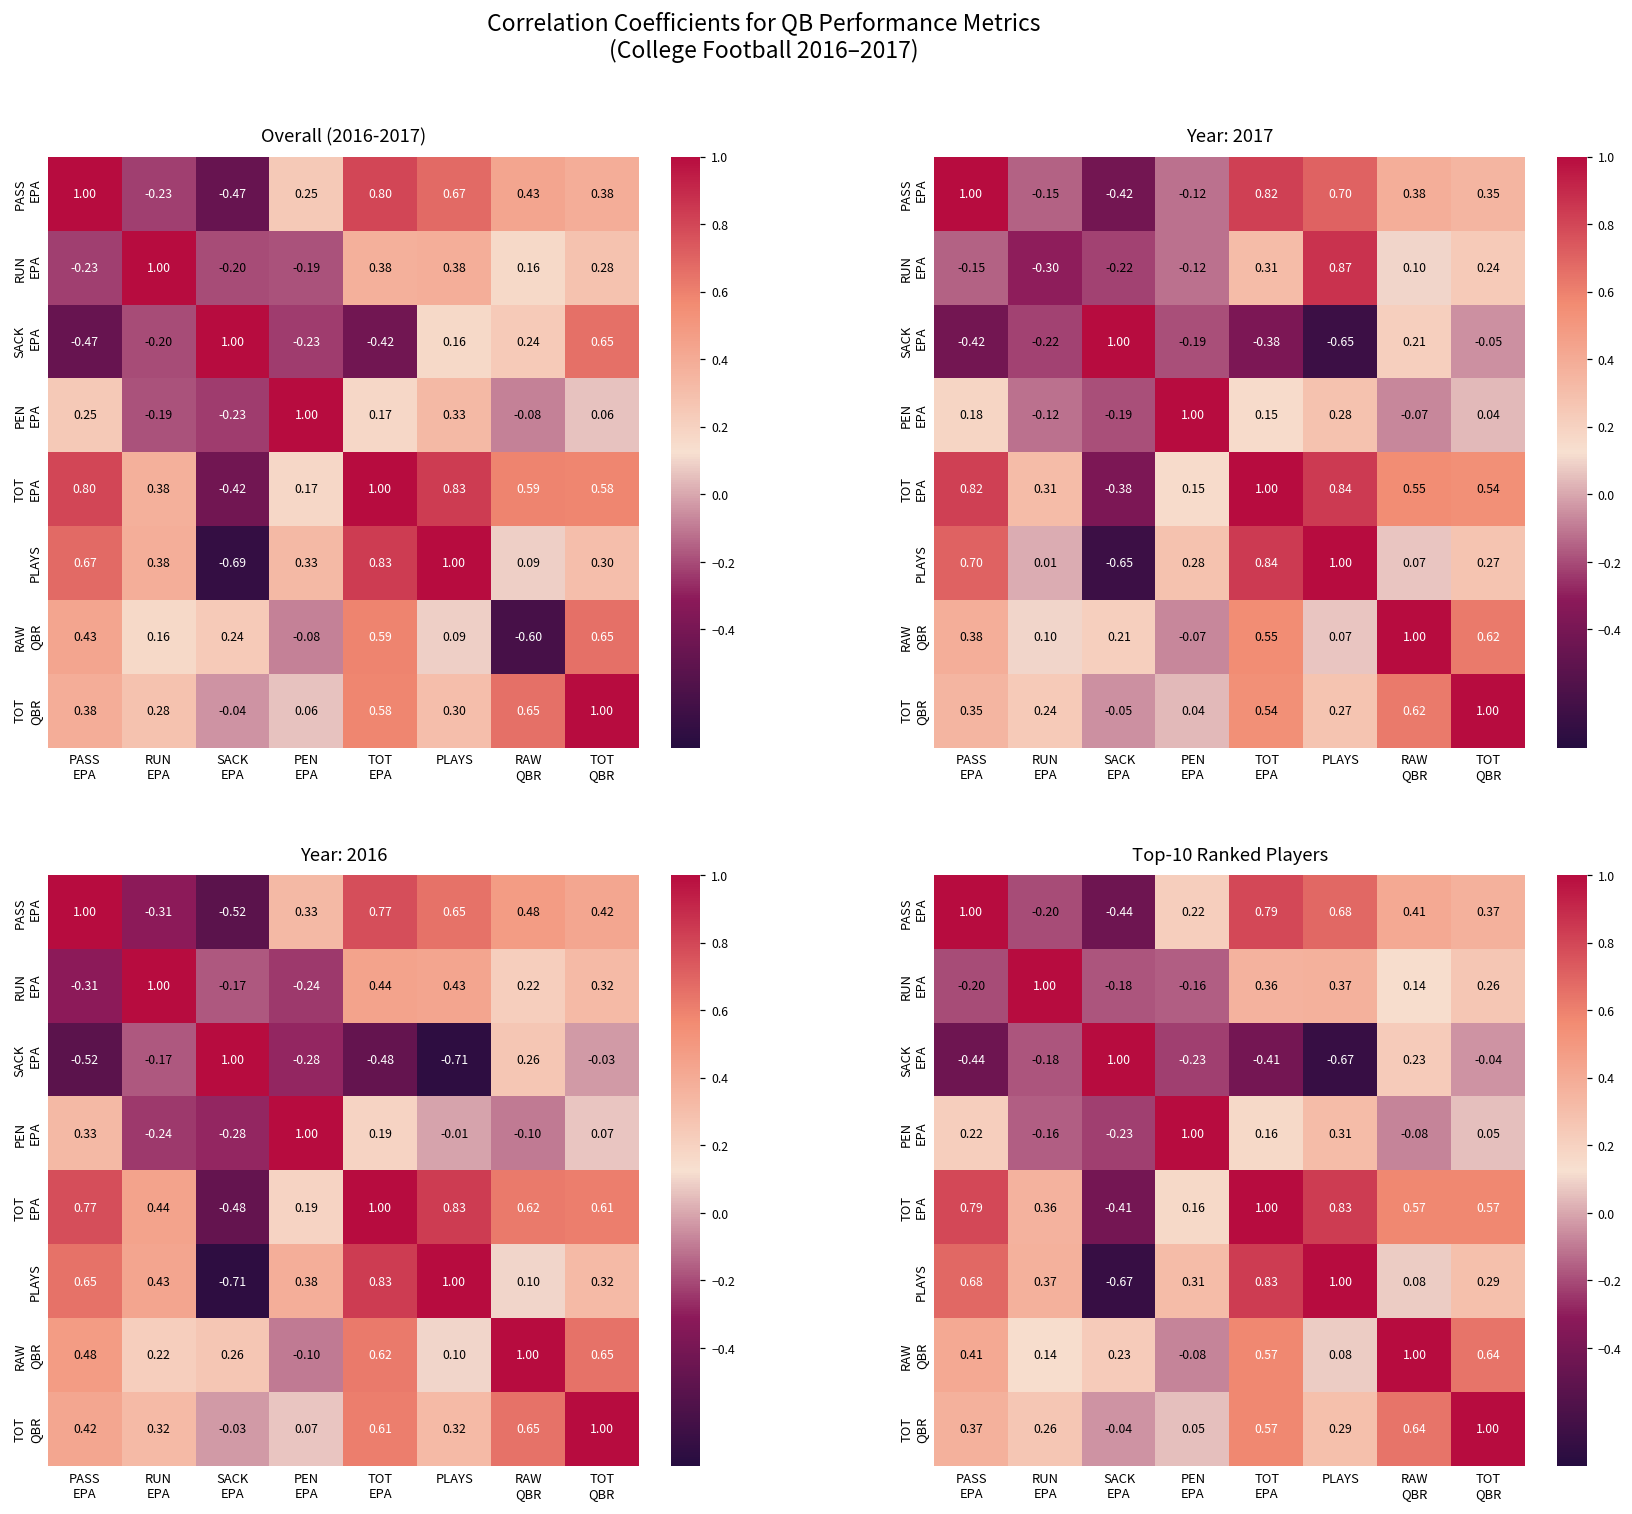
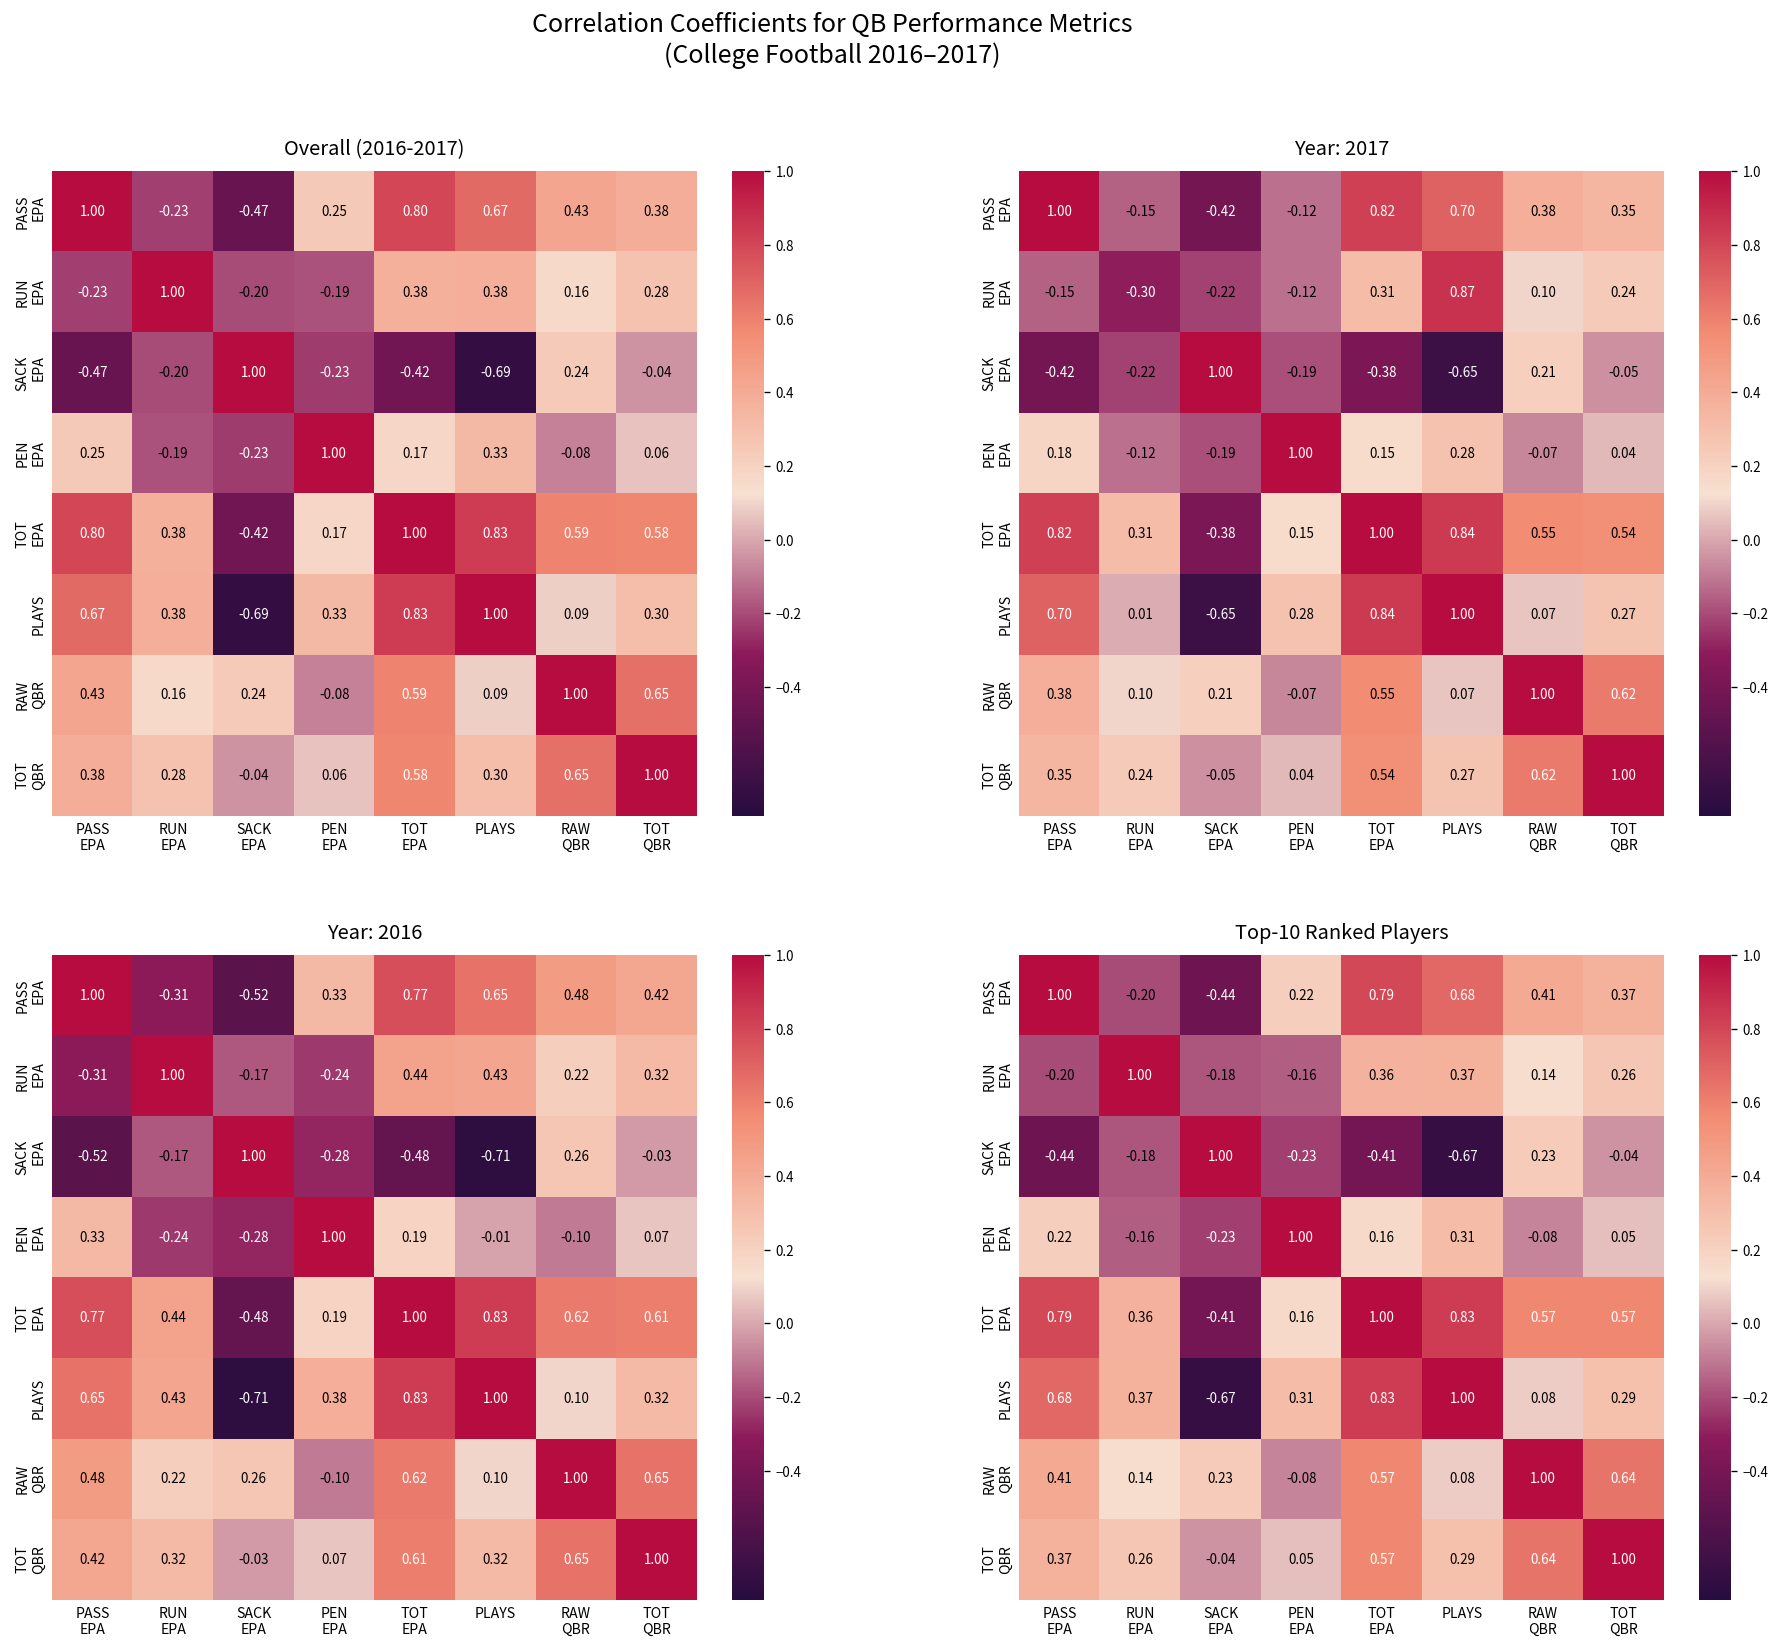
Overall (2016-2017), SACK EPA, PLAYS: 0.16 -> -0.69
Overall (2016-2017), SACK EPA, TOT QBR: 0.65 -> -0.04
Overall (2016-2017), RAW QBR, RAW QBR: -0.60 -> 1.00
